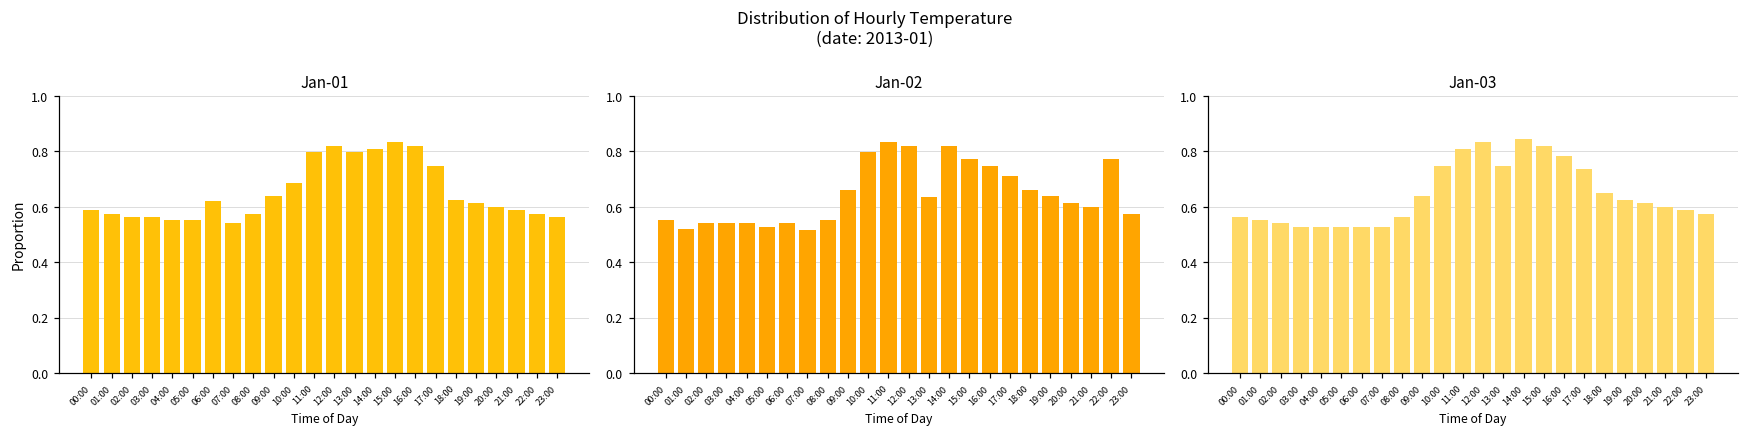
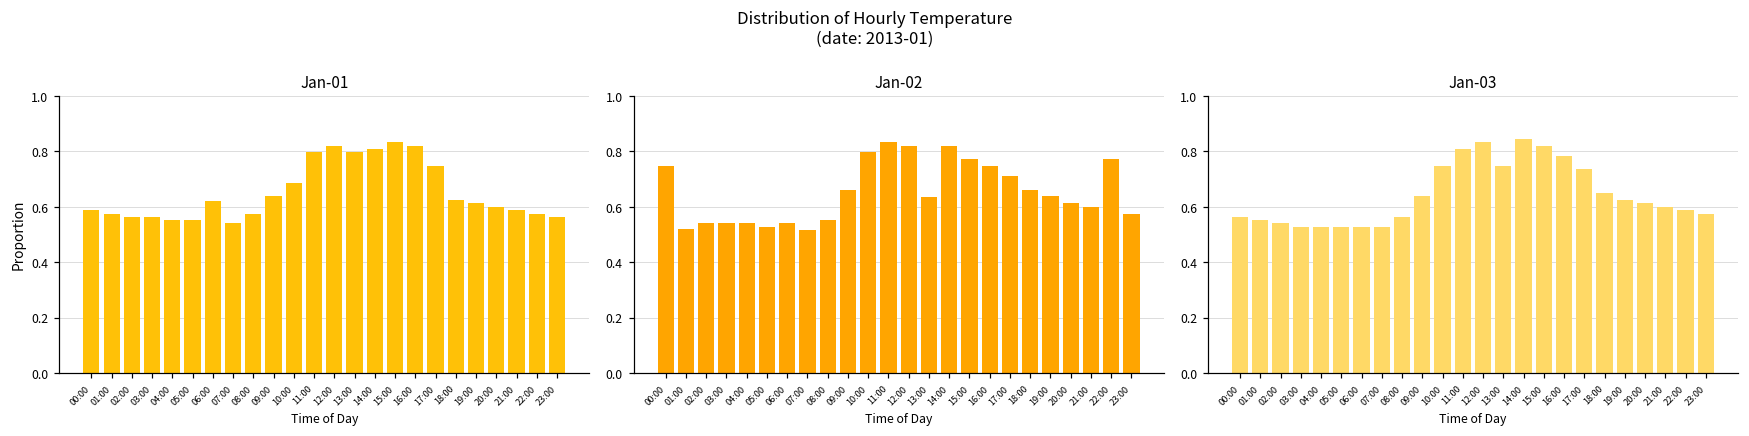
Jan-02, 00:00: 0.55 -> 0.75
